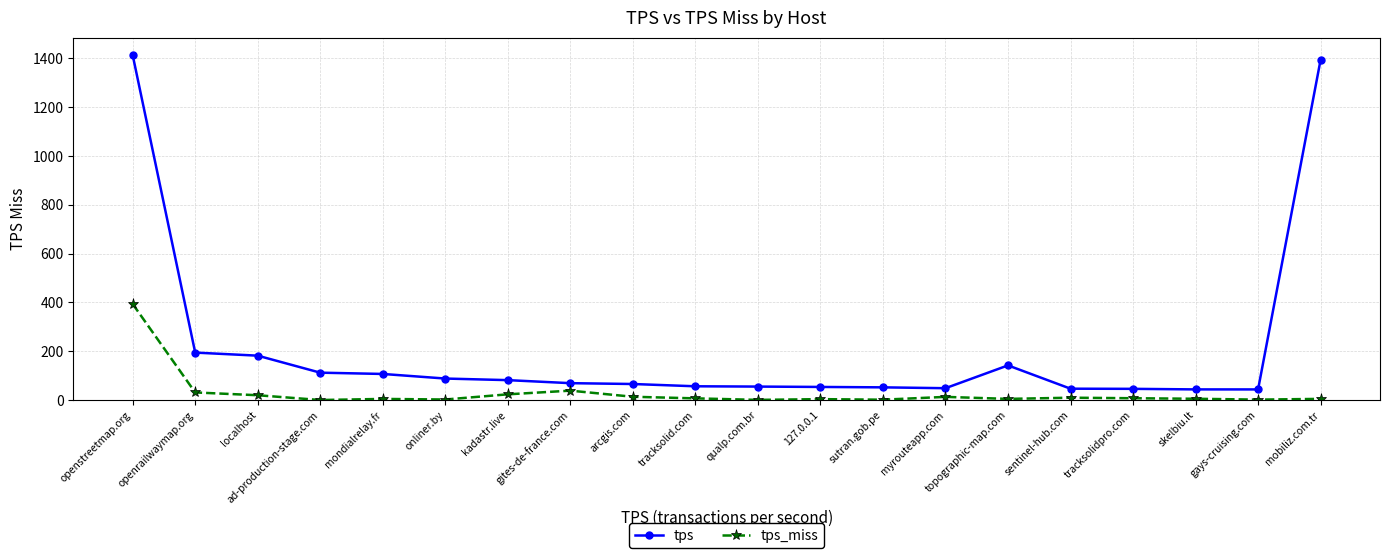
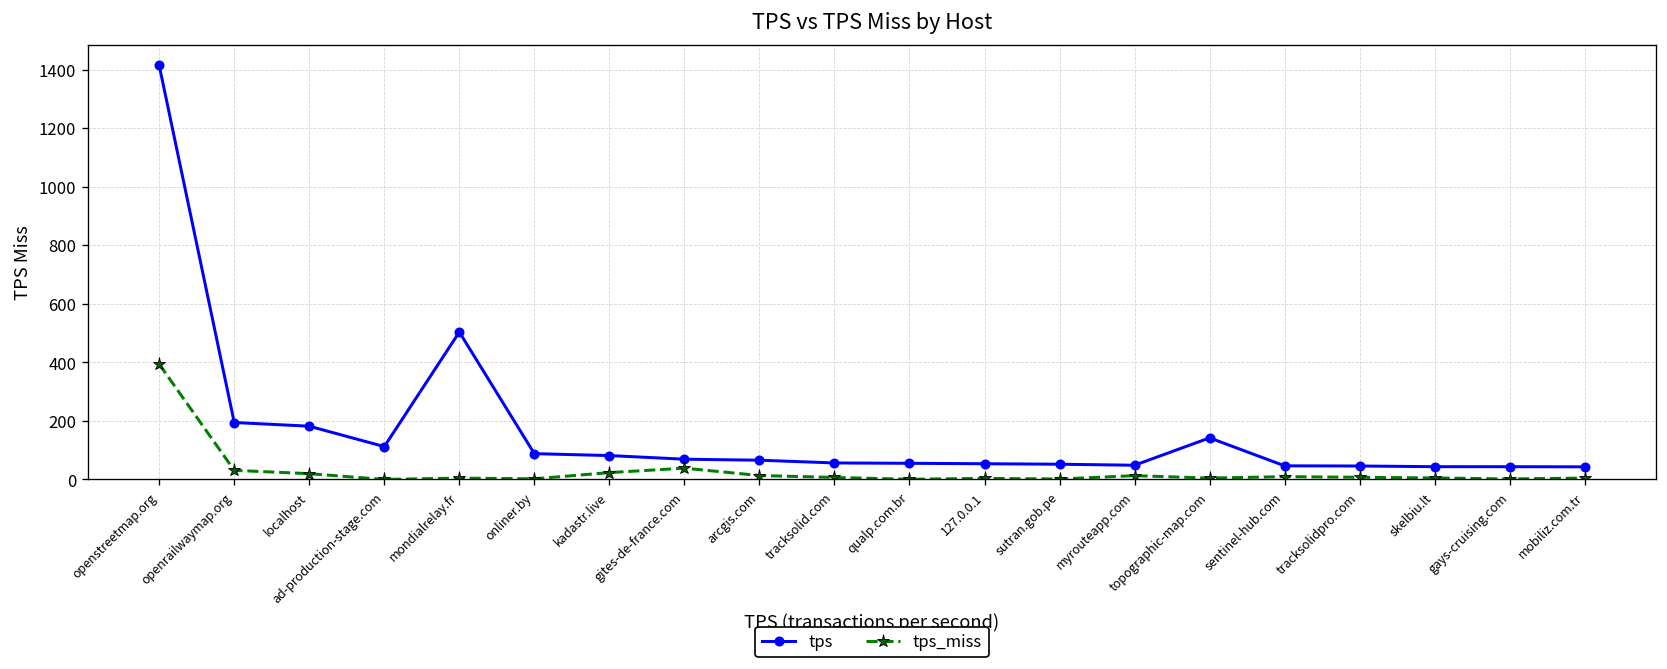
tps, mondialrelay.fr: 110 -> 500
tps, mobiliz.com.tr: 1390 -> 40
